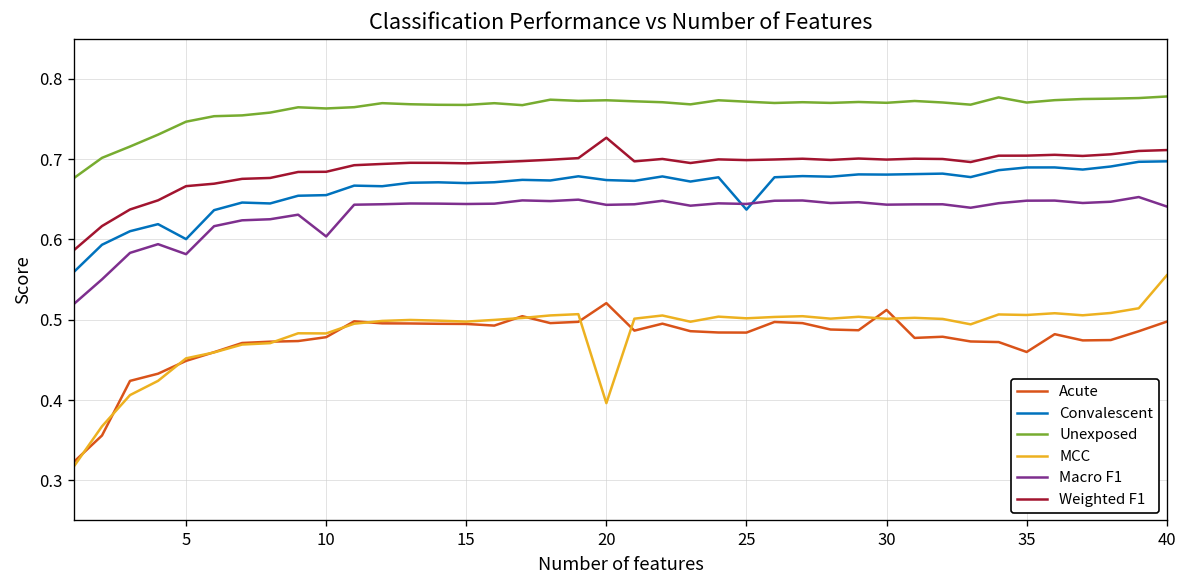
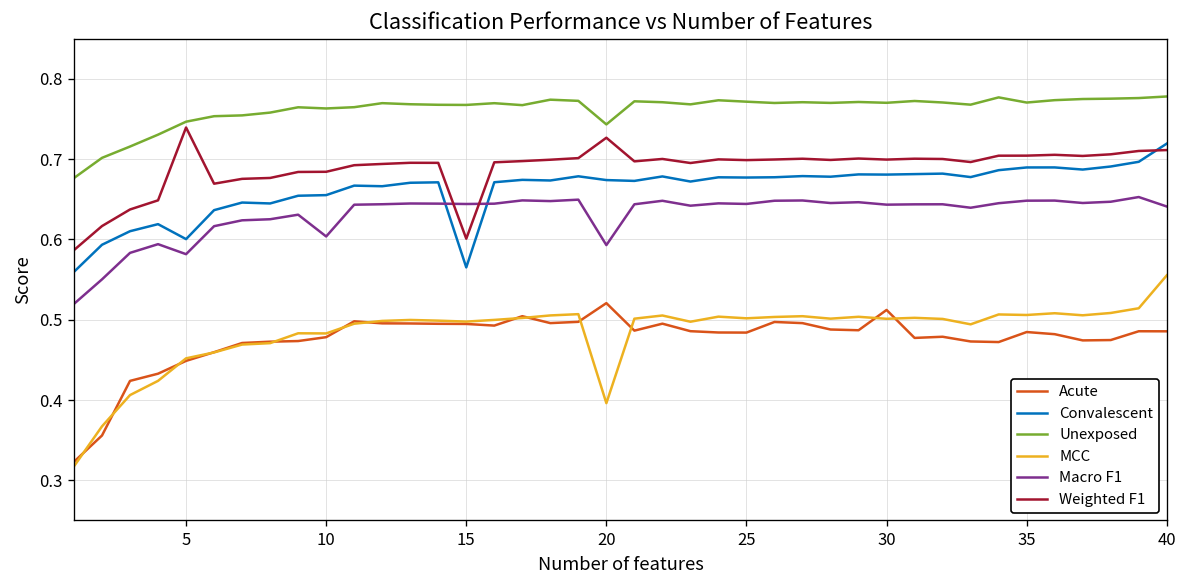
Weighted F1, 5: 0.67 -> 0.74
Convalescent, 15: 0.67 -> 0.57
Weighted F1, 15: 0.69 -> 0.60
Unexposed, 20: 0.77 -> 0.74
Macro F1, 20: 0.64 -> 0.59
Convalescent, 25: 0.64 -> 0.68
Acute, 35: 0.46 -> 0.48
Acute, 40: 0.50 -> 0.49
Convalescent, 40: 0.70 -> 0.72
